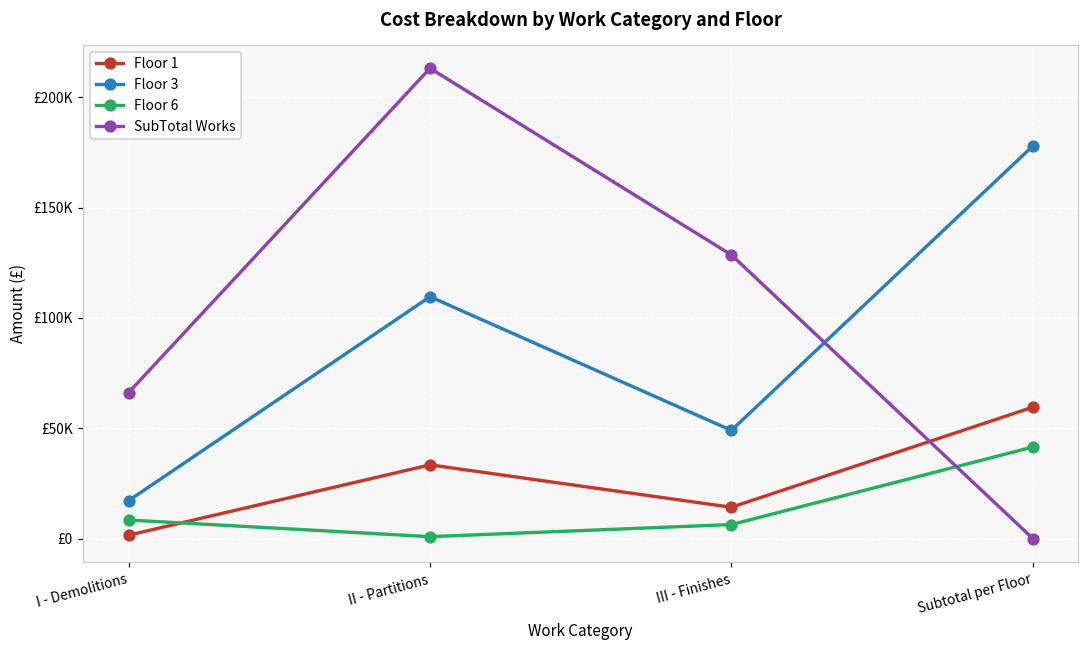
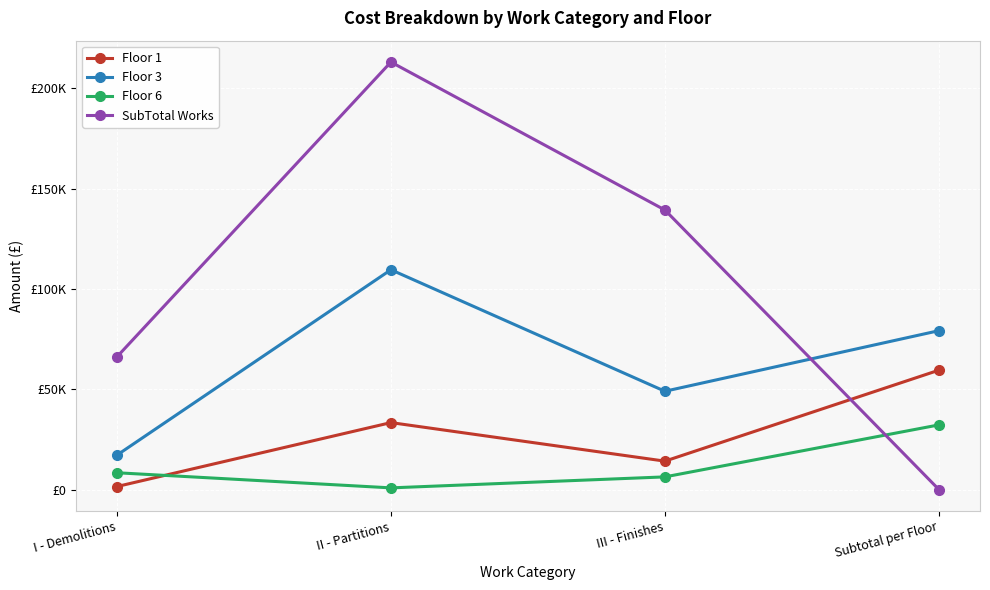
SubTotal Works, III - Finishes: £129000 -> £139000
Floor 3, Subtotal per Floor: £178000 -> £79000
Floor 6, Subtotal per Floor: £41000 -> £32000
